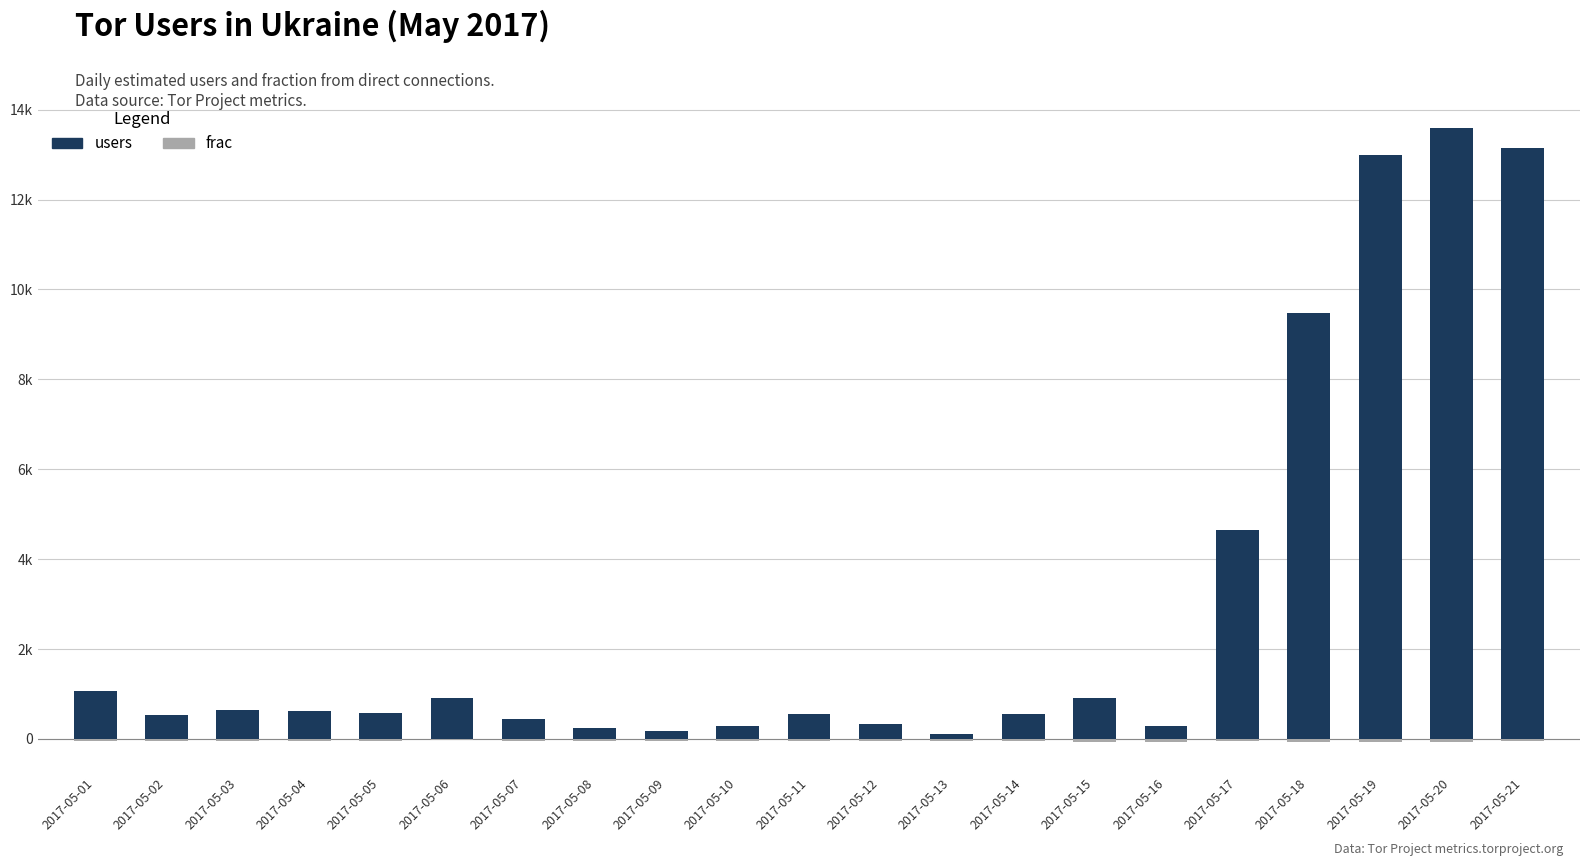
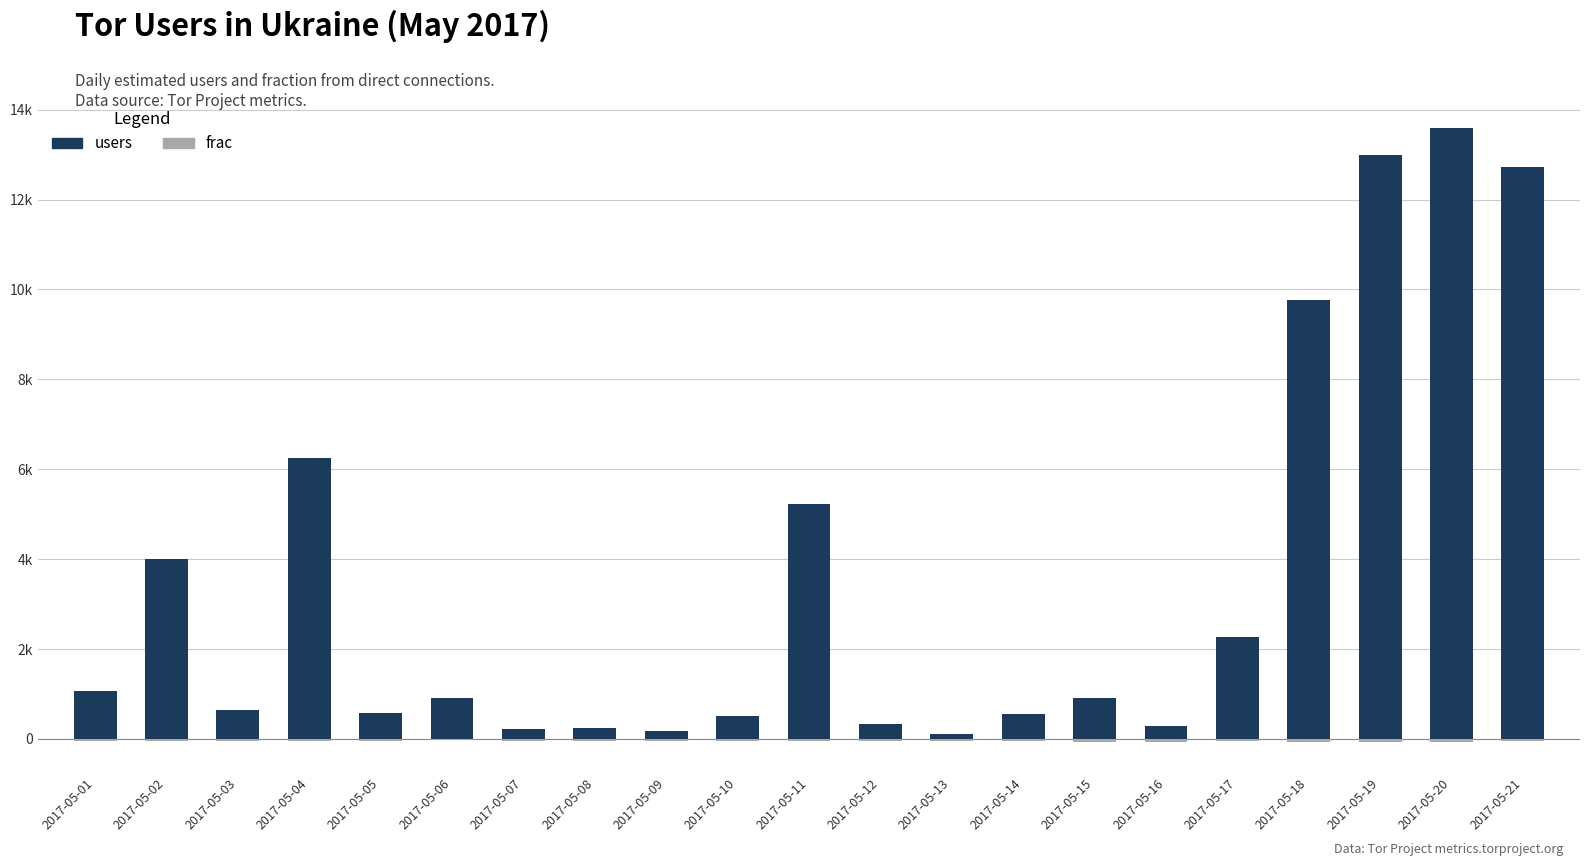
users, 2017-05-02: 500 -> 4000
users, 2017-05-04: 600 -> 6300
users, 2017-05-07: 500 -> 200
users, 2017-05-10: 300 -> 500
users, 2017-05-11: 500 -> 5200
users, 2017-05-17: 4600 -> 2300
users, 2017-05-18: 9500 -> 9800
users, 2017-05-21: 13100 -> 12700
